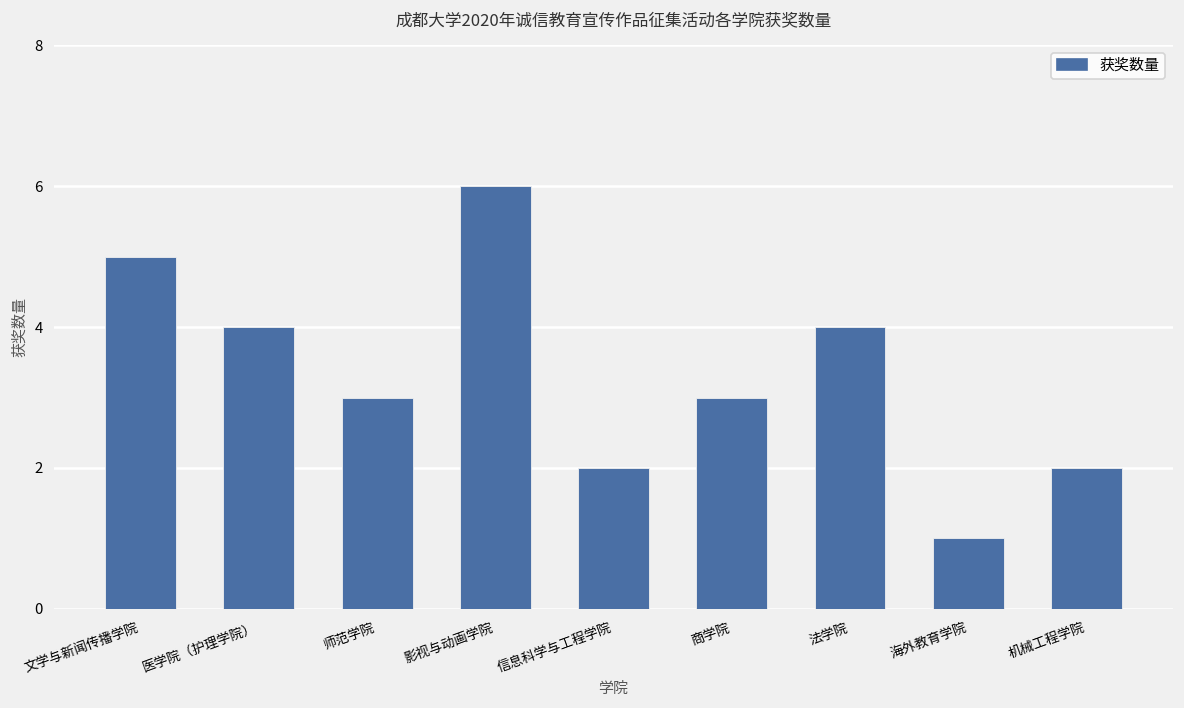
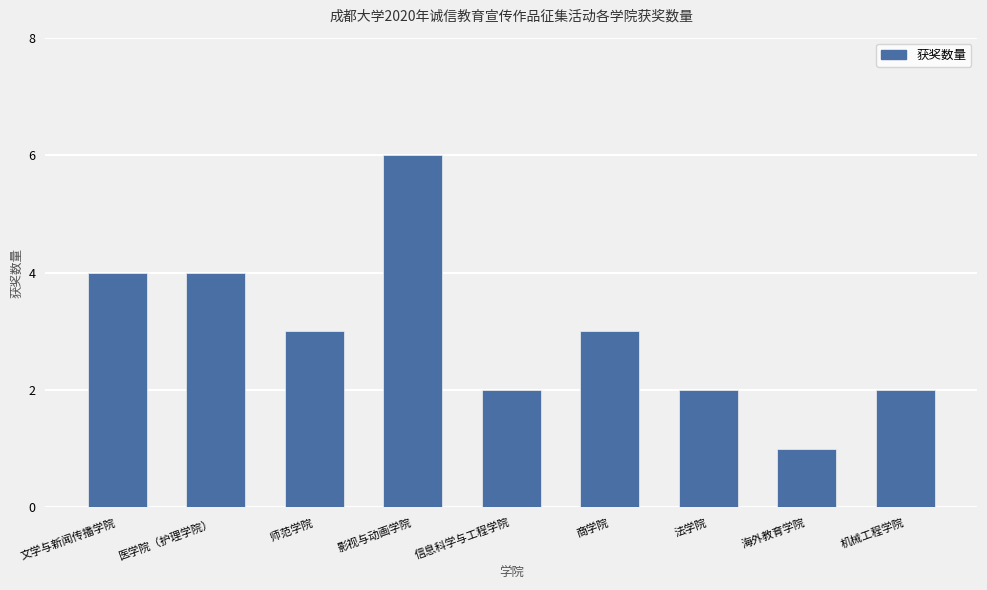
文学与新闻传播学院: 5 -> 4
法学院: 4 -> 2
